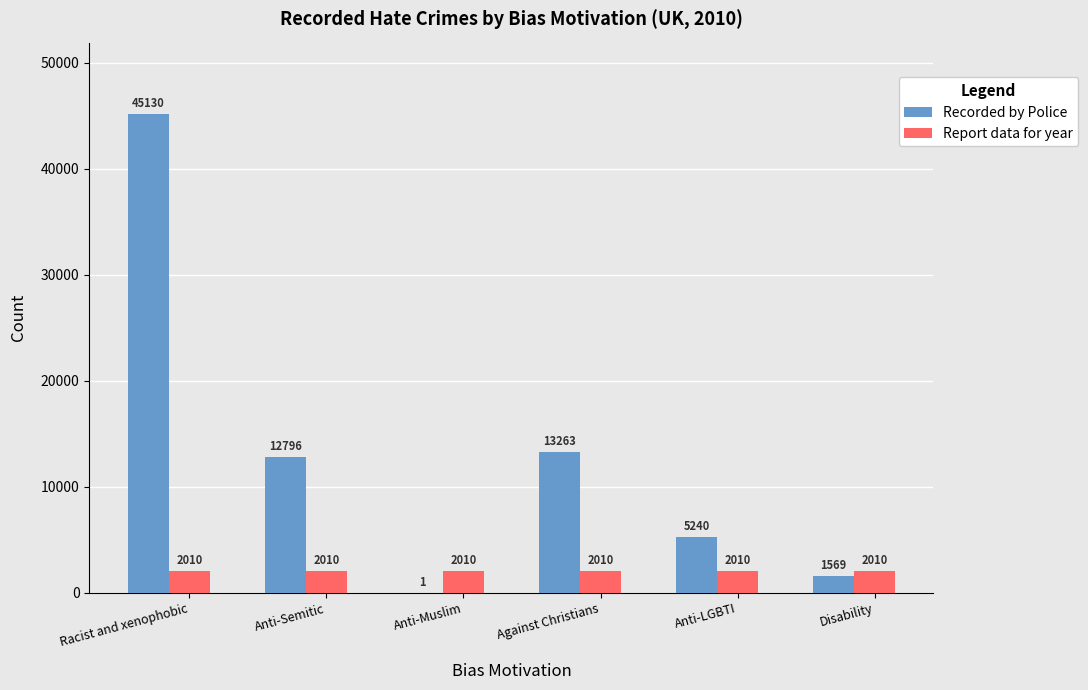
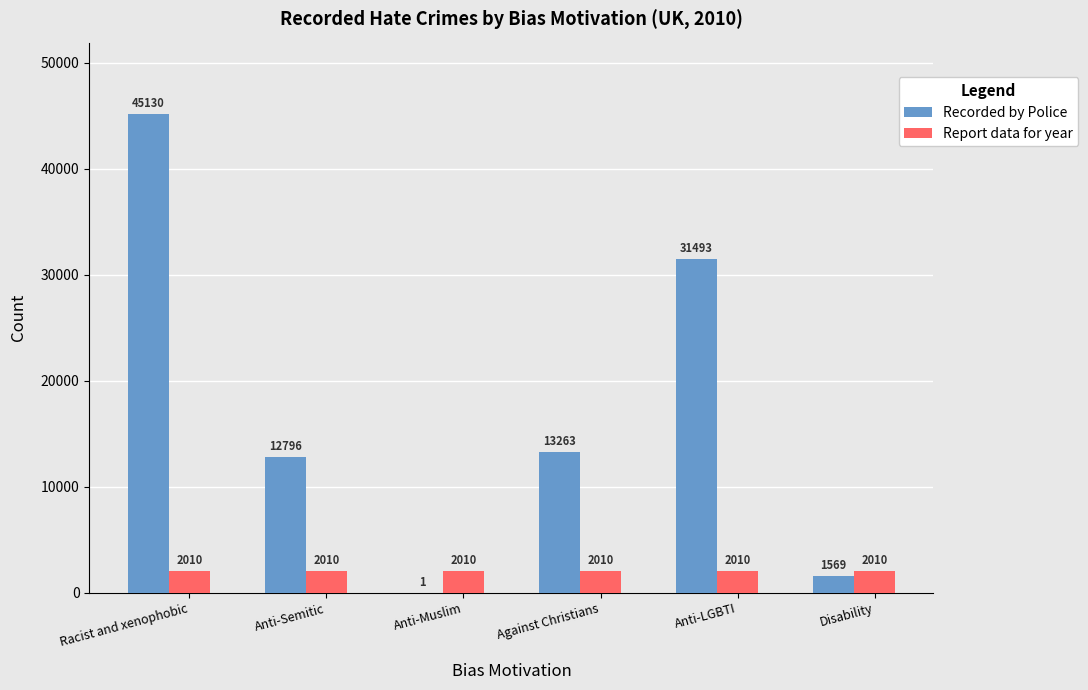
Recorded by Police, Anti-LGBTI: 5240 -> 31493
